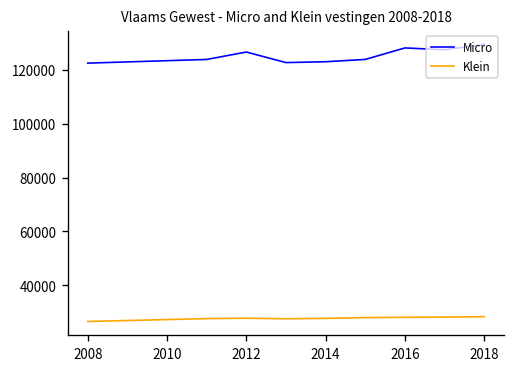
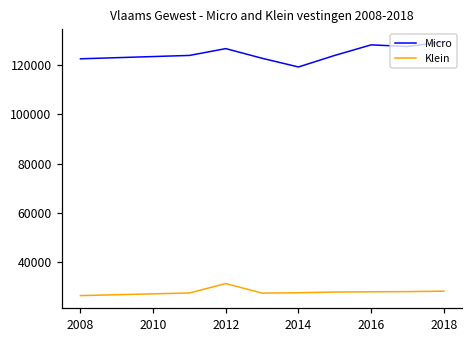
Klein, 2012: 28000 -> 31000
Micro, 2014: 123000 -> 119000
